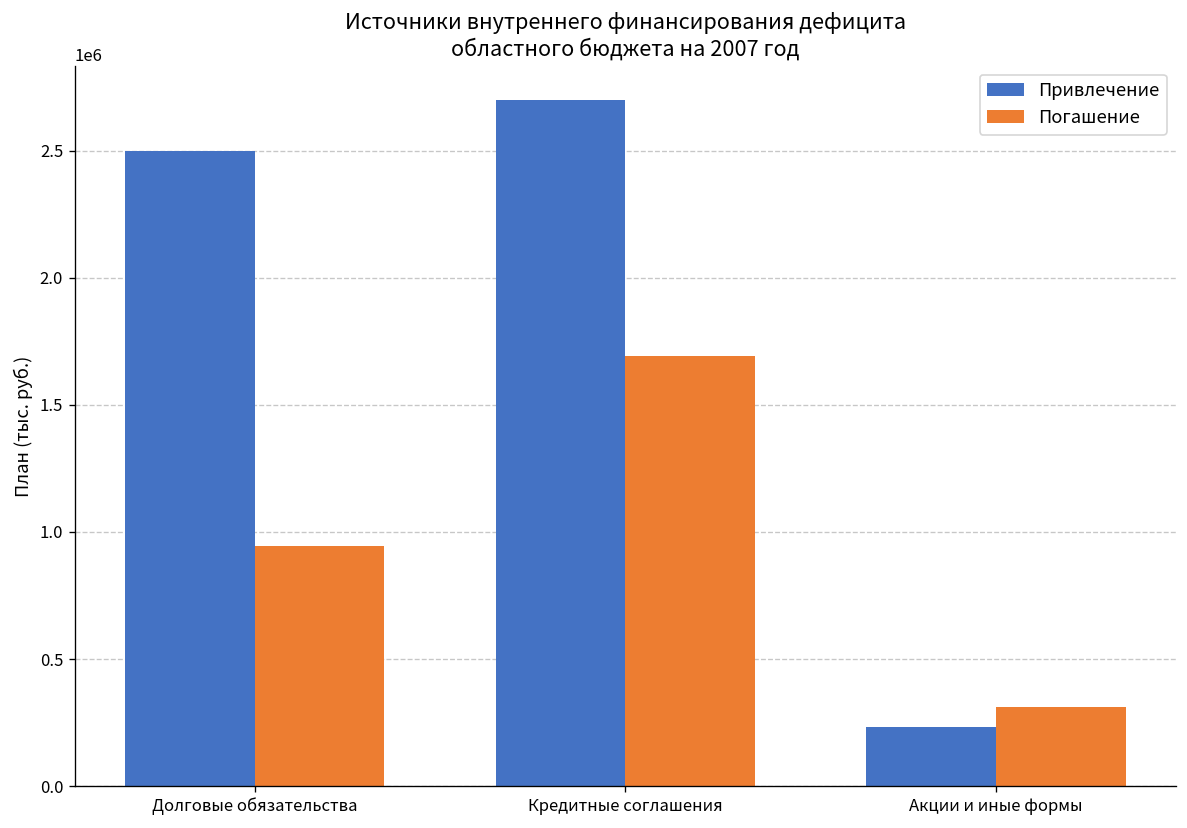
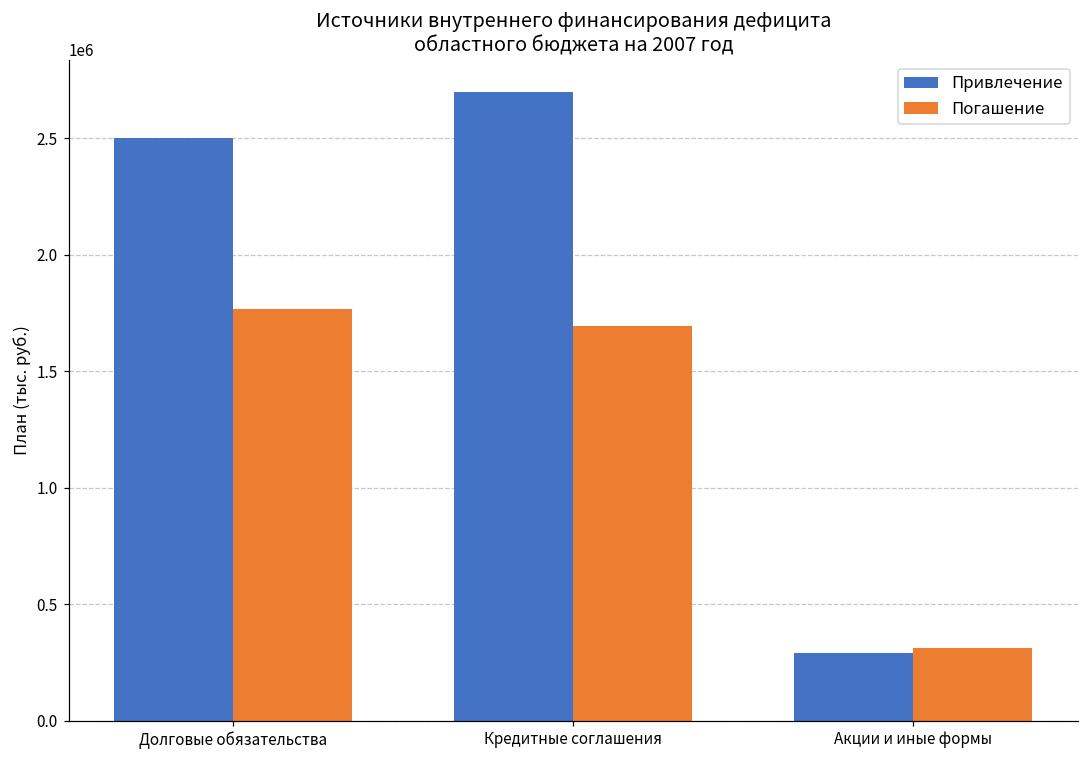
Погашение, Долговые обязательства: 950000 -> 1770000
Привлечение, Акции и иные формы: 230000 -> 290000
